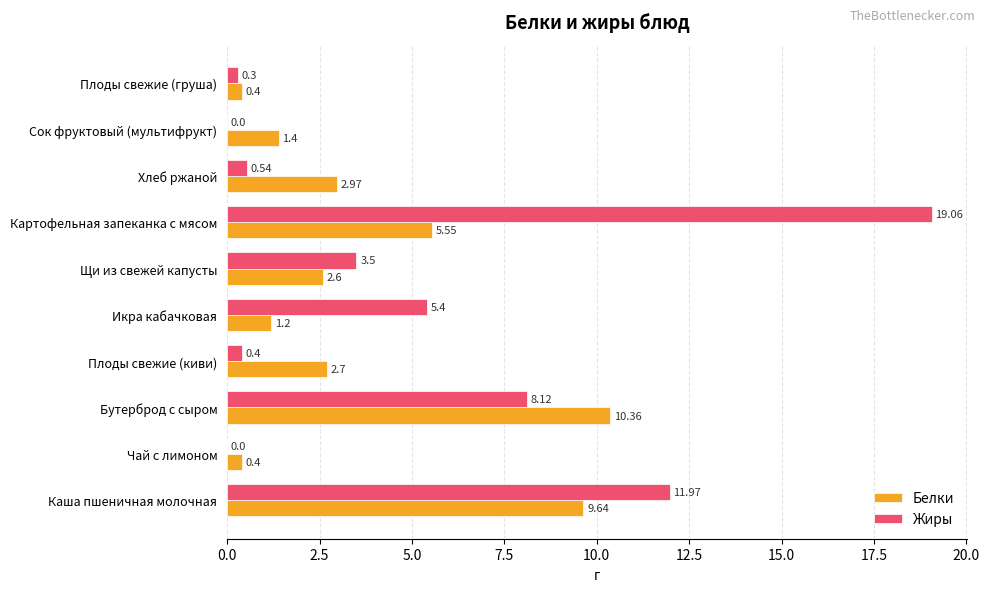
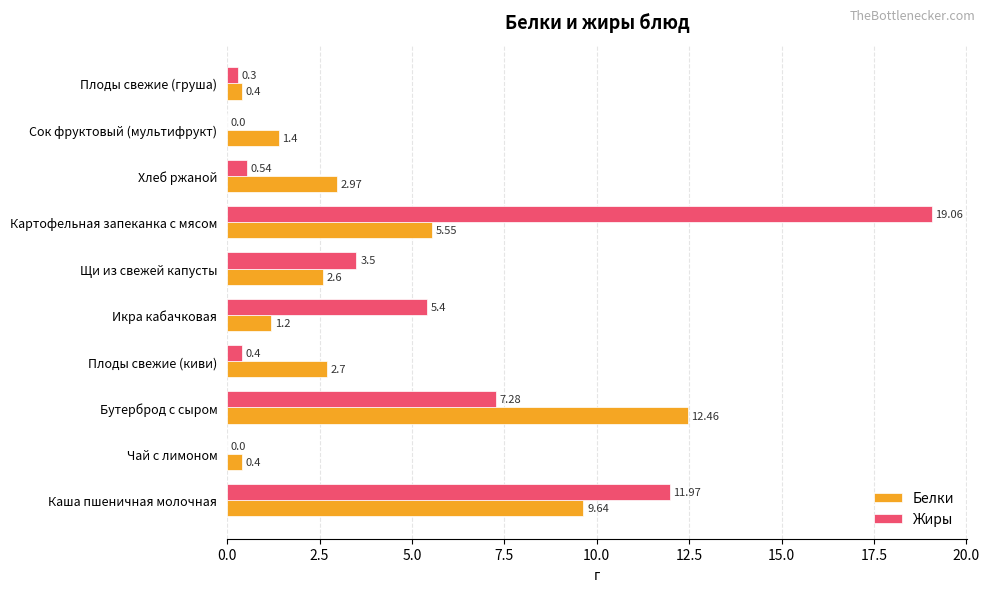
Жиры, Бутерброд с сыром: 8.12 -> 7.28
Белки, Бутерброд с сыром: 10.36 -> 12.46
